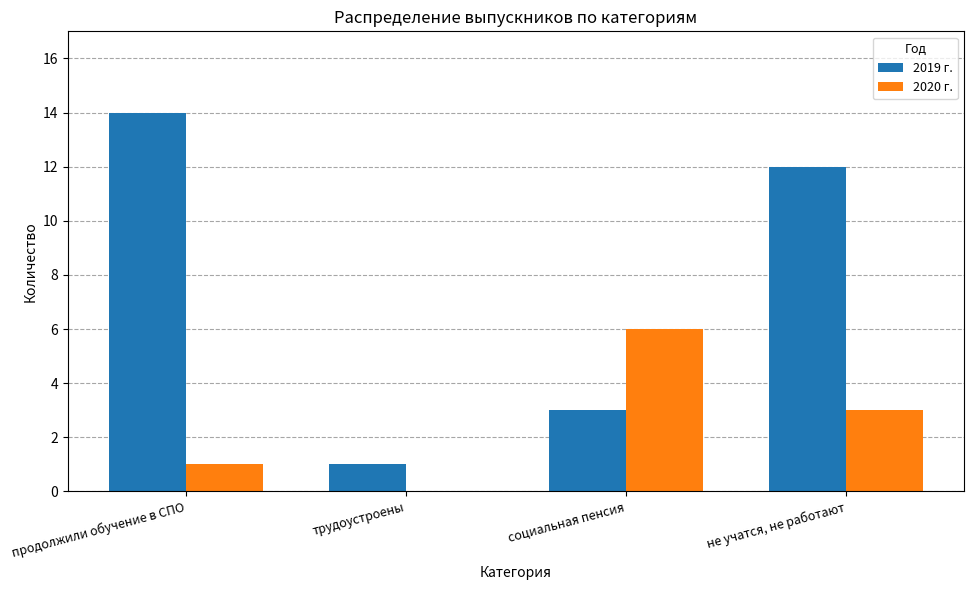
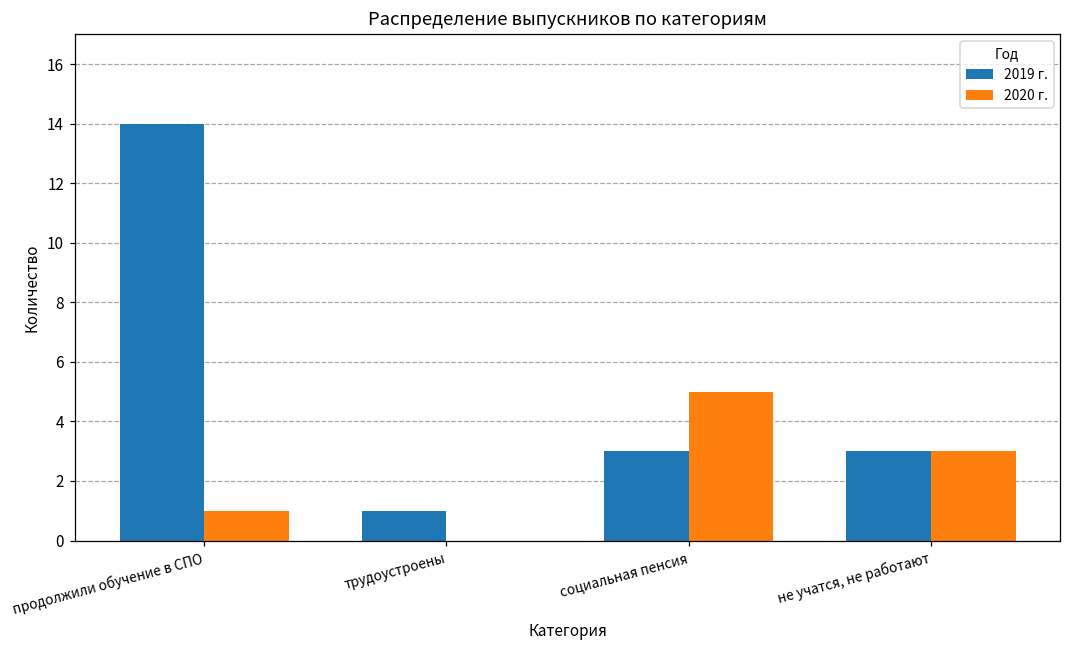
2020 г., социальная пенсия: 6 -> 5
2019 г., не учатся, не работают: 12 -> 3
